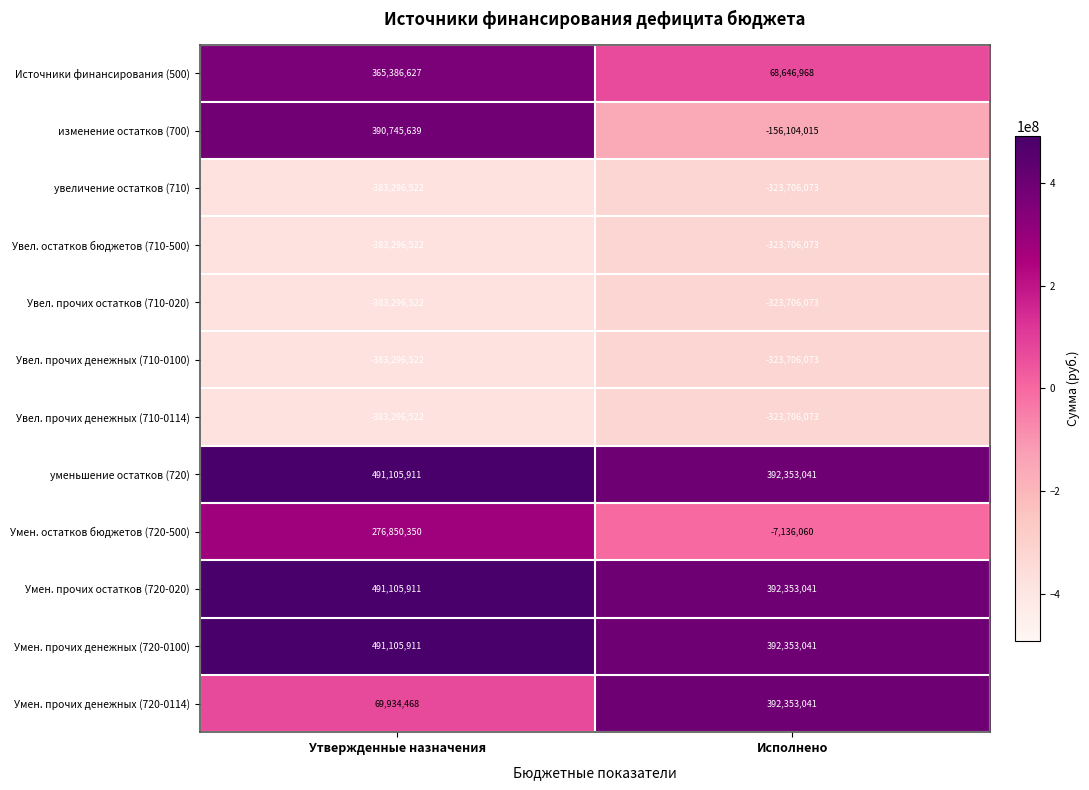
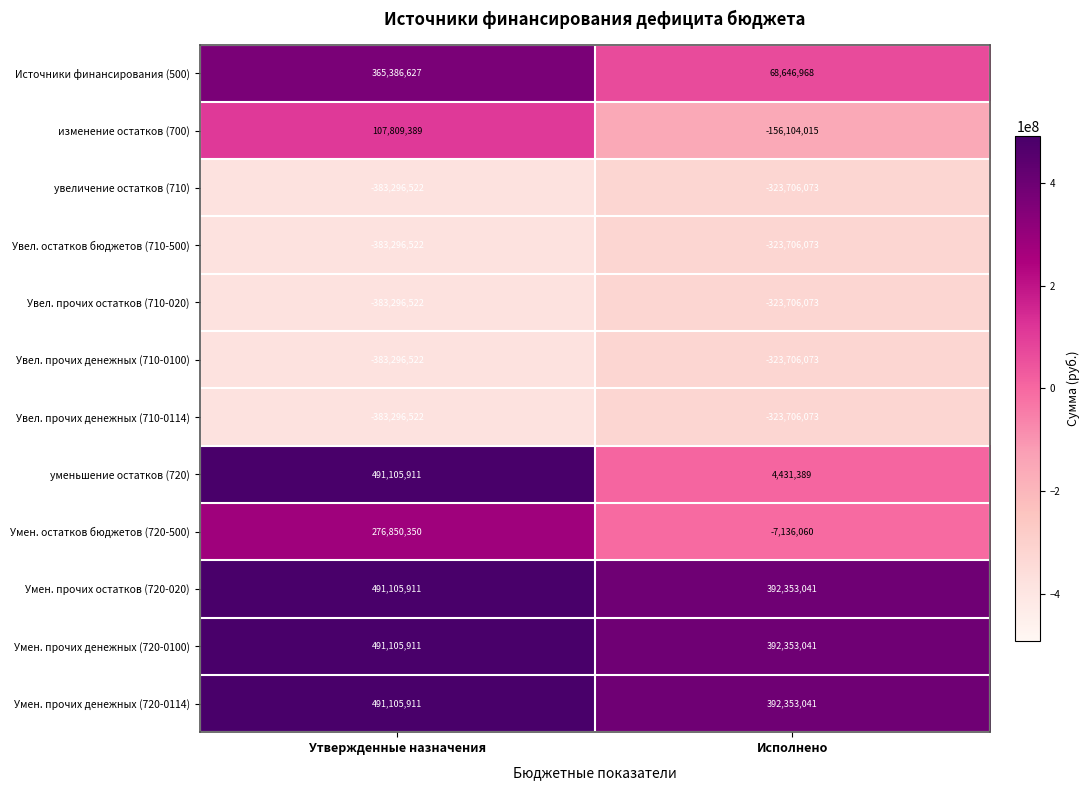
изменение остатков (700), Утвержденные назначения: 390,745,639 -> 107,809,389
уменьшение остатков (720), Исполнено: 392,353,041 -> 4,431,389
Умен. прочих денежных (720-0114), Утвержденные назначения: 69,934,468 -> 491,105,911
